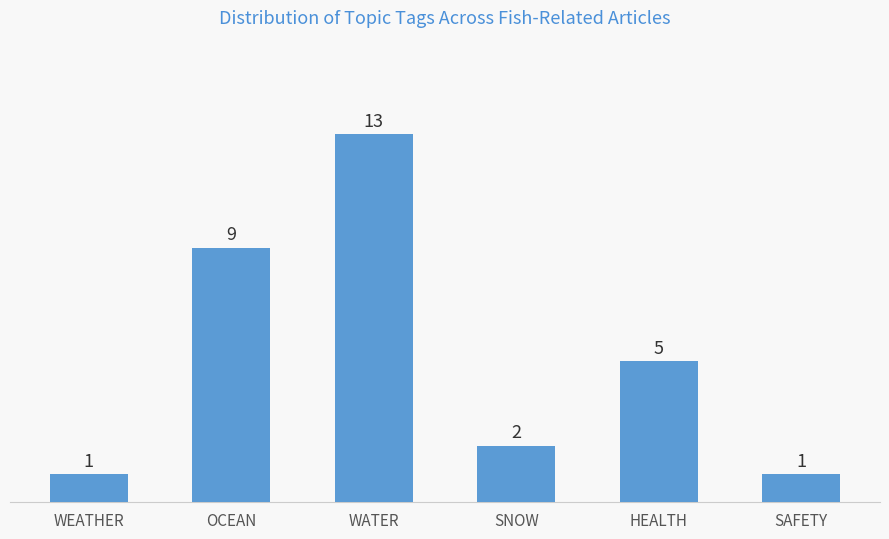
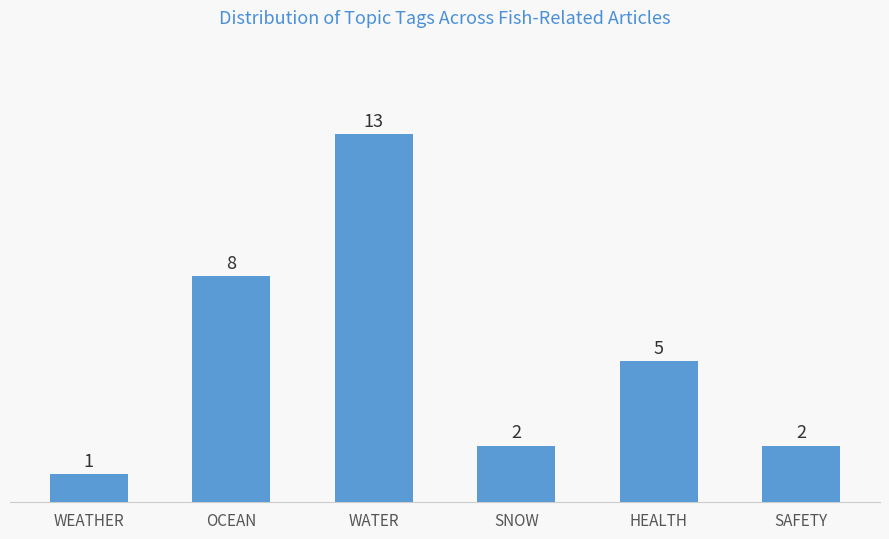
OCEAN: 9 -> 8
SAFETY: 1 -> 2
